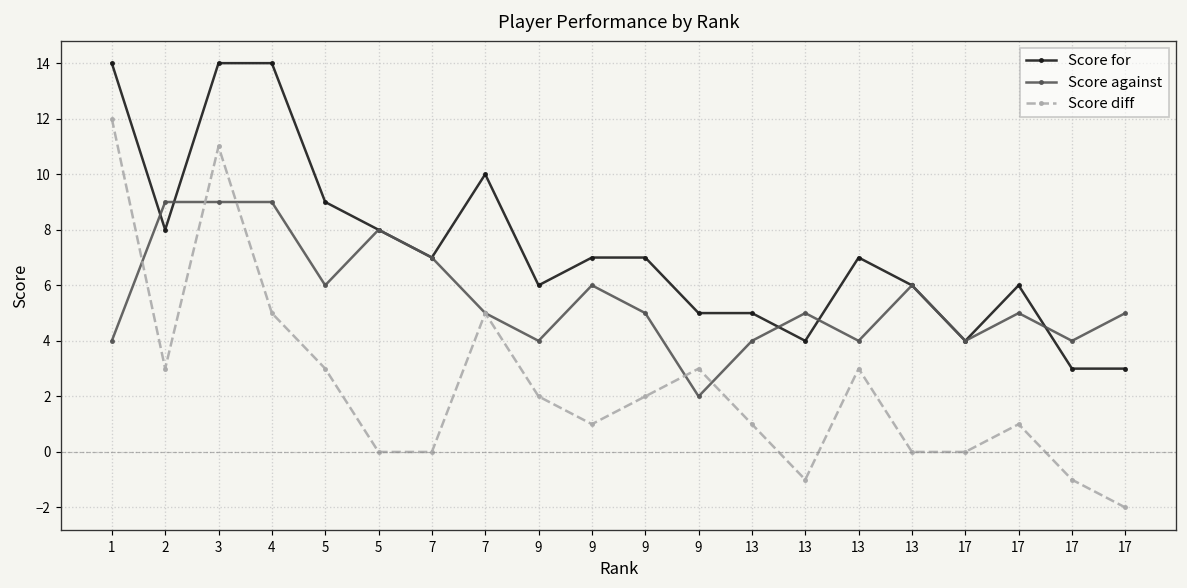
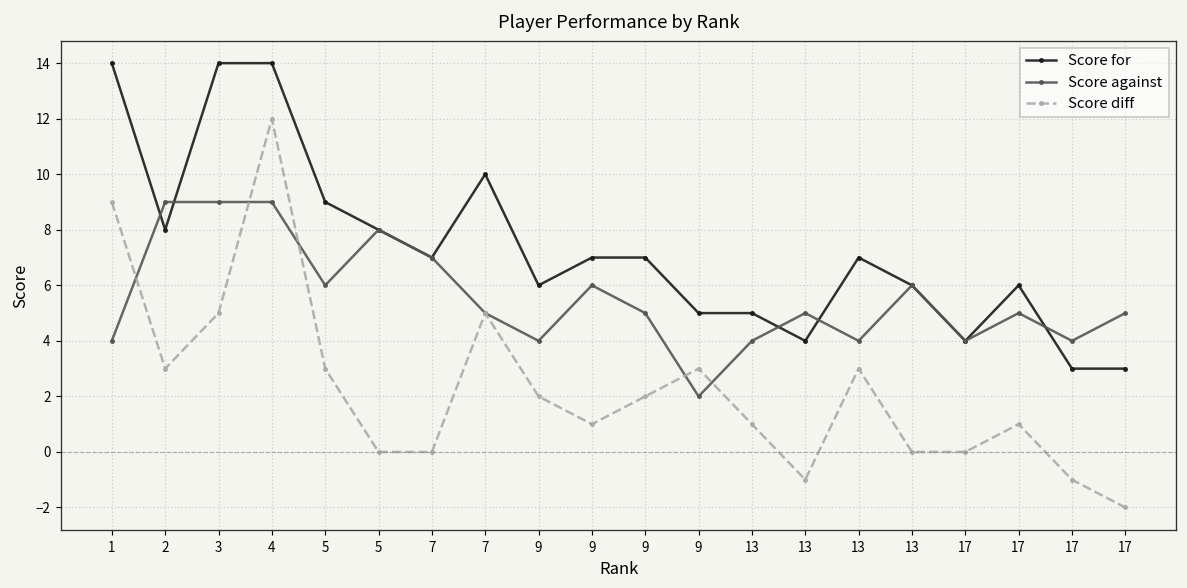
Score diff, 1: 12 -> 9
Score diff, 3: 11 -> 5
Score diff, 4: 5 -> 12
